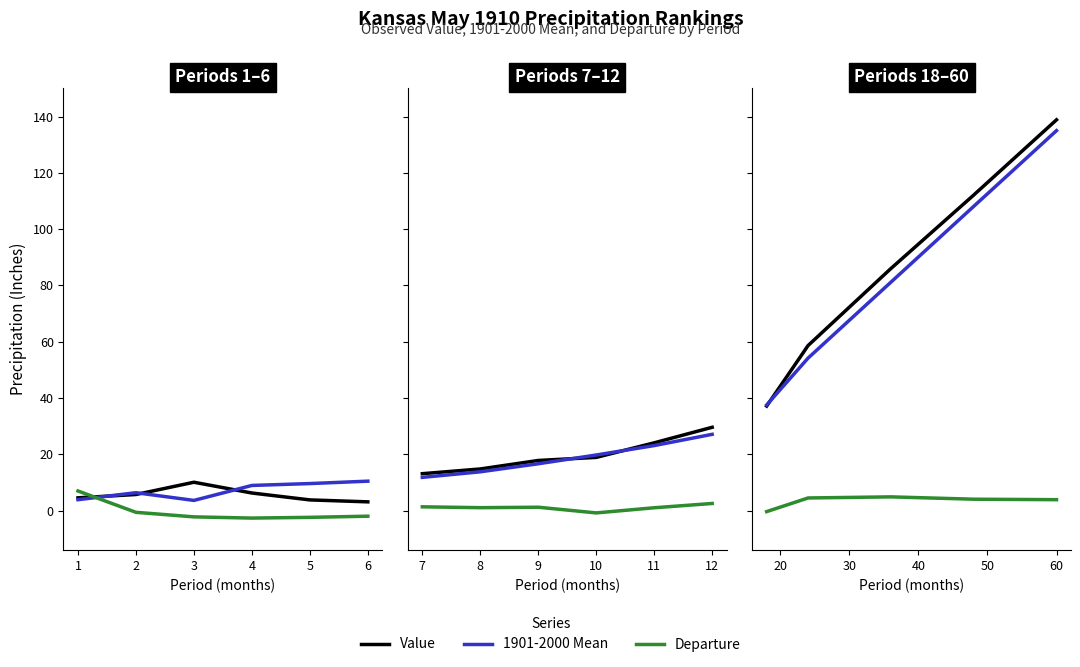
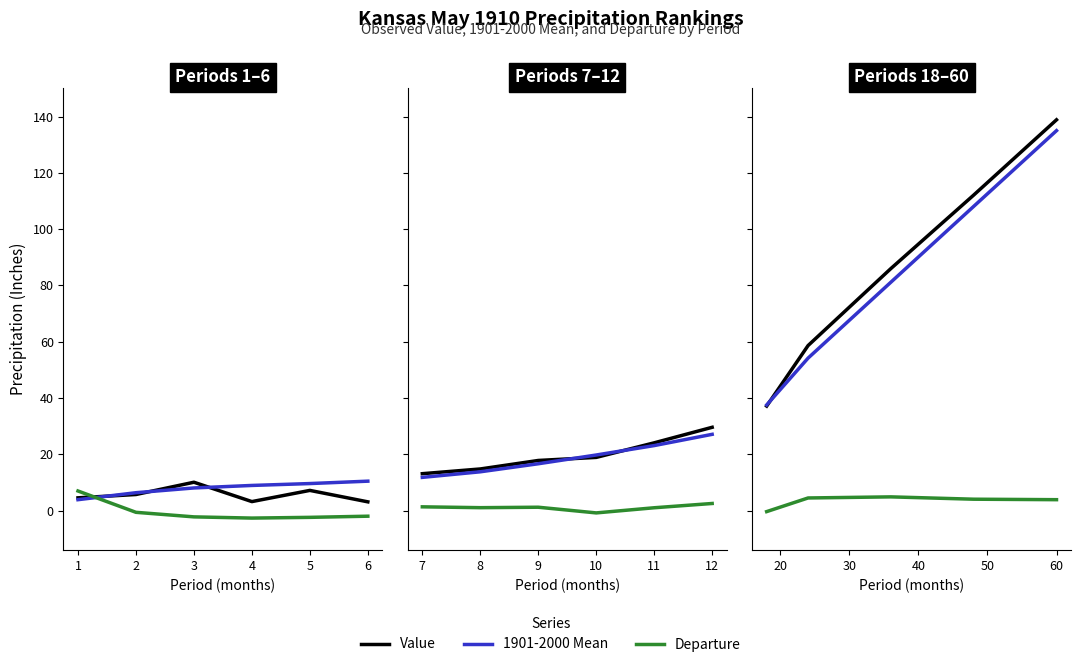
Periods 1–6, 1901-2000 Mean, 3: 4 -> 8
Periods 1–6, Value, 4: 6 -> 3
Periods 1–6, Value, 5: 4 -> 7
